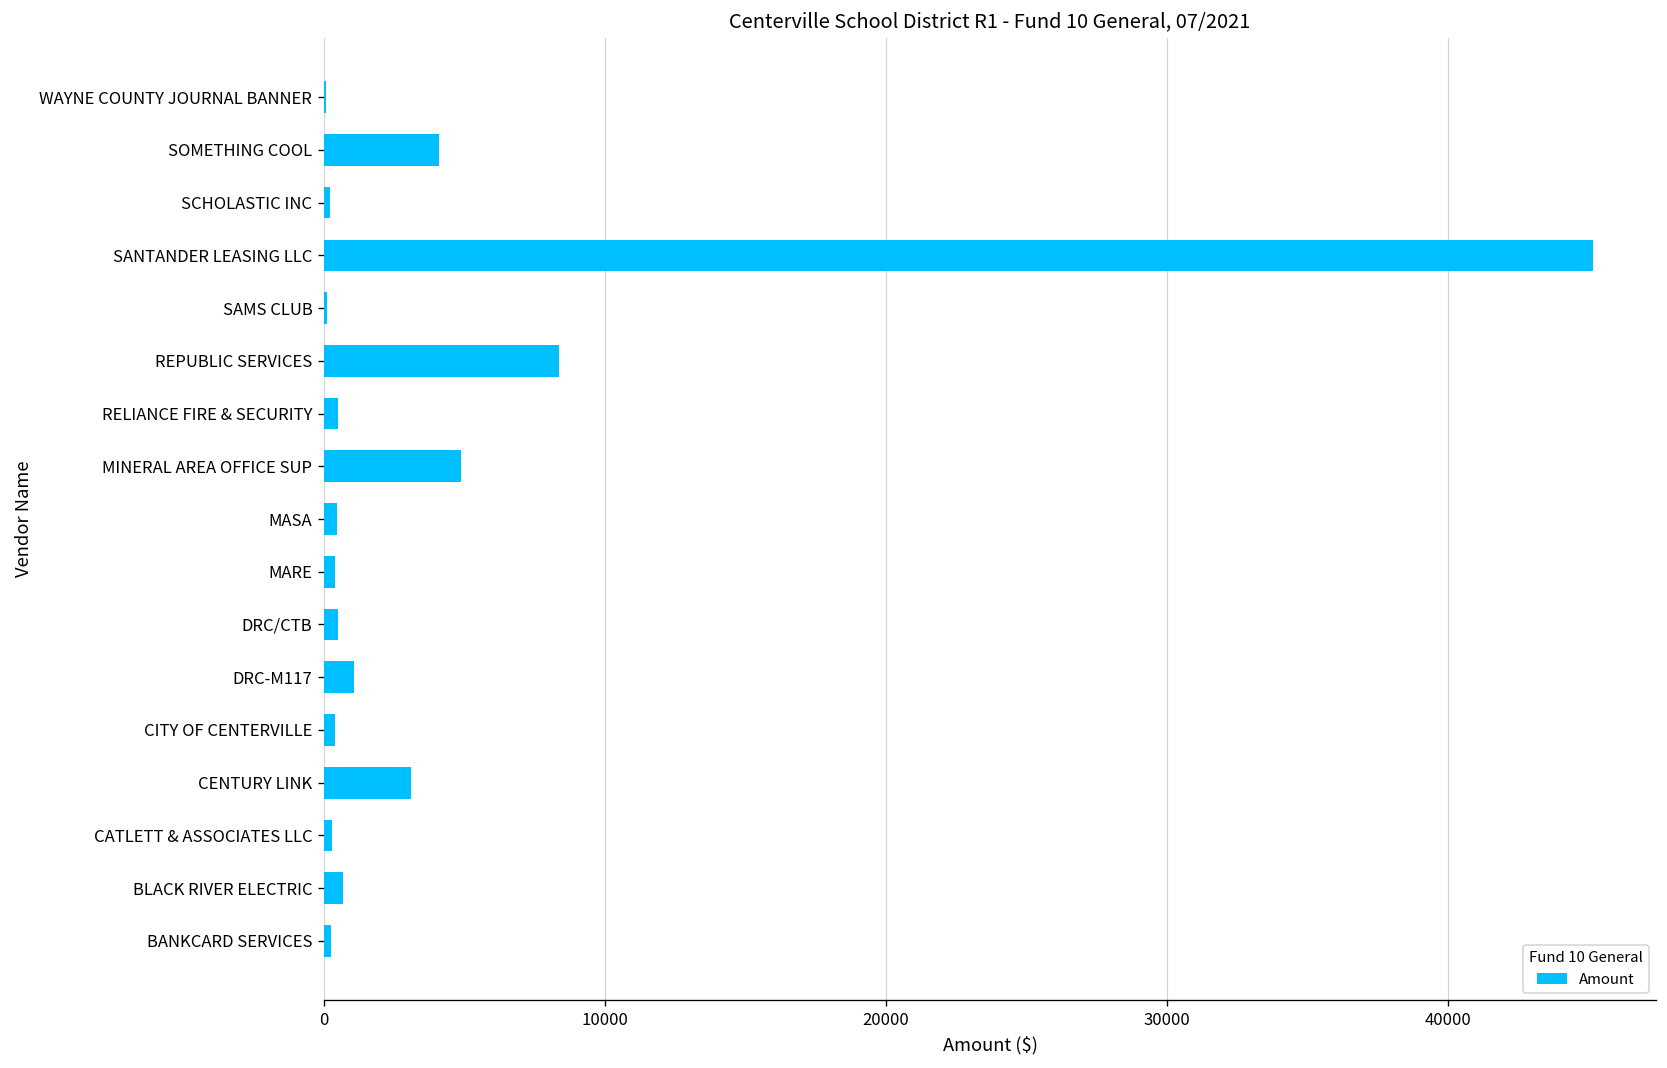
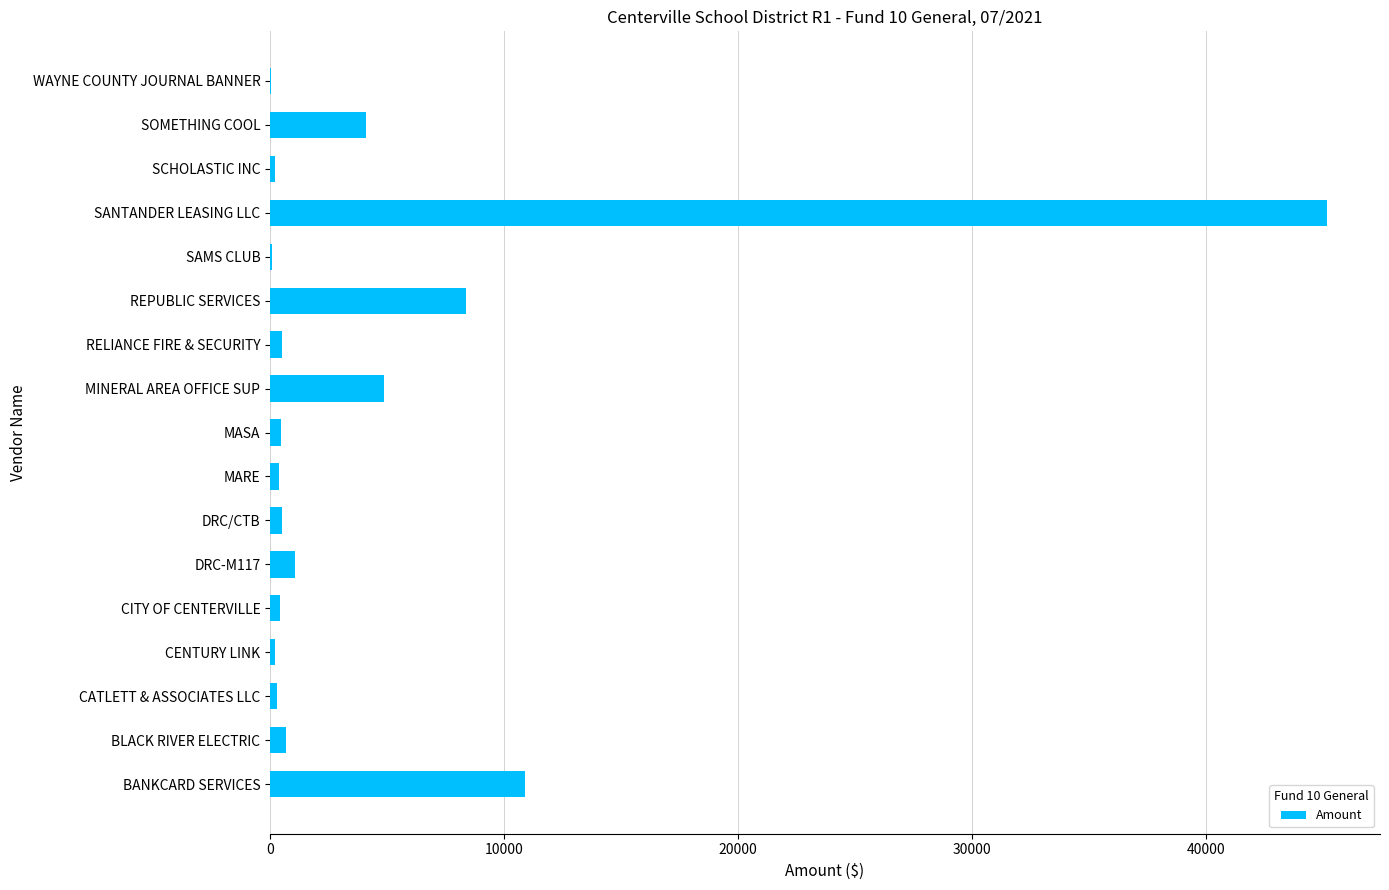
CENTURY LINK: 3100 -> 200
BANKCARD SERVICES: 200 -> 10900
